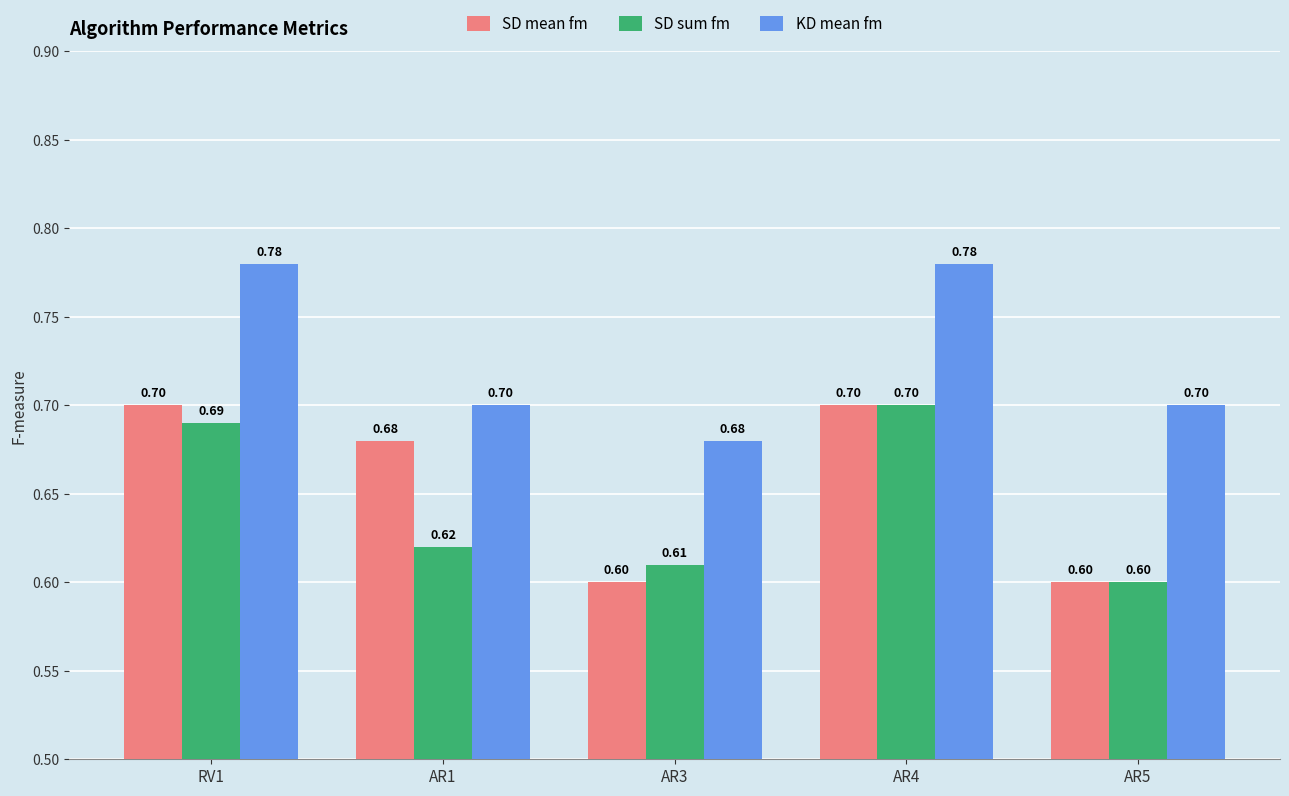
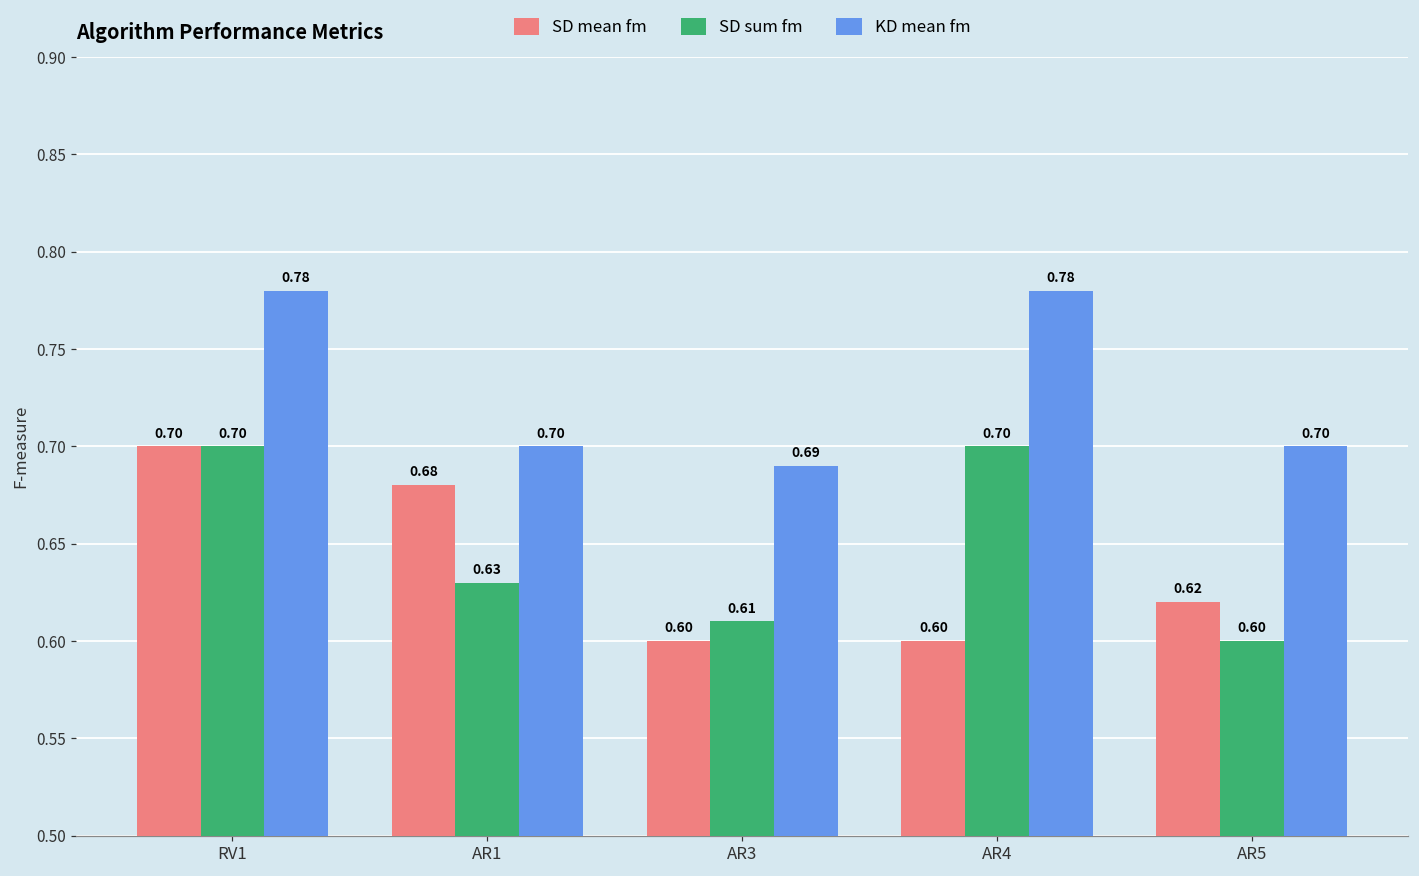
SD sum fm, RV1: 0.69 -> 0.70
SD sum fm, AR1: 0.62 -> 0.63
KD mean fm, AR3: 0.68 -> 0.69
SD mean fm, AR4: 0.70 -> 0.60
SD mean fm, AR5: 0.60 -> 0.62
